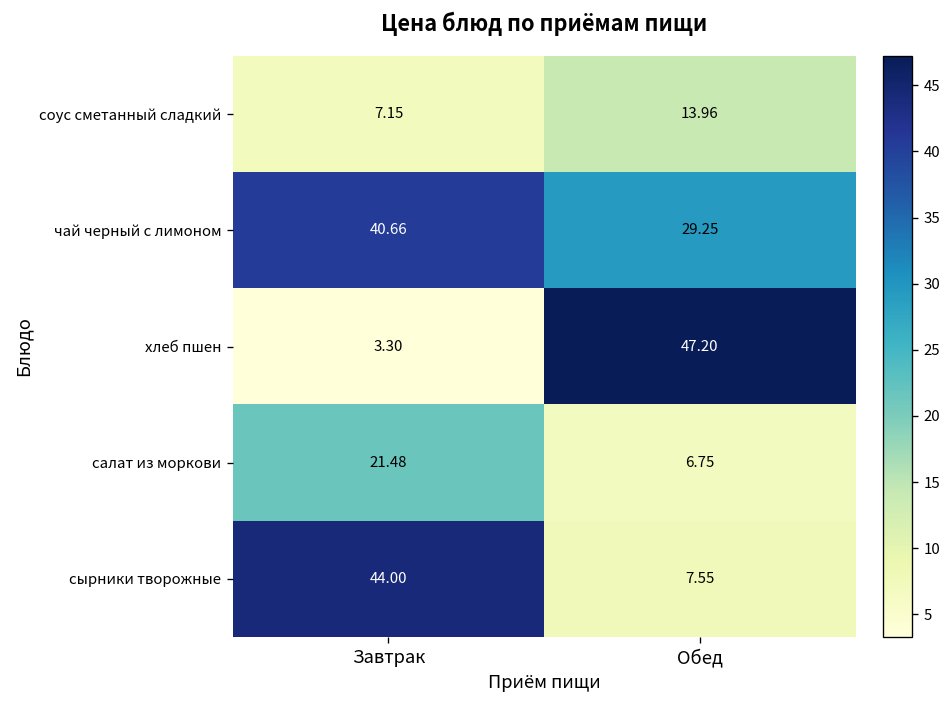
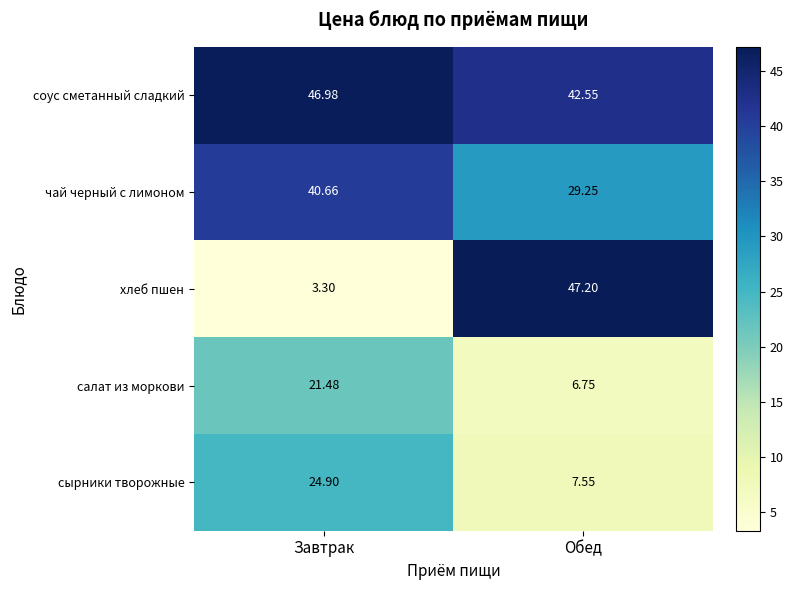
соус сметанный сладкий, Завтрак: 7.15 -> 46.98
соус сметанный сладкий, Обед: 13.96 -> 42.55
сырники творожные, Завтрак: 44.00 -> 24.90
